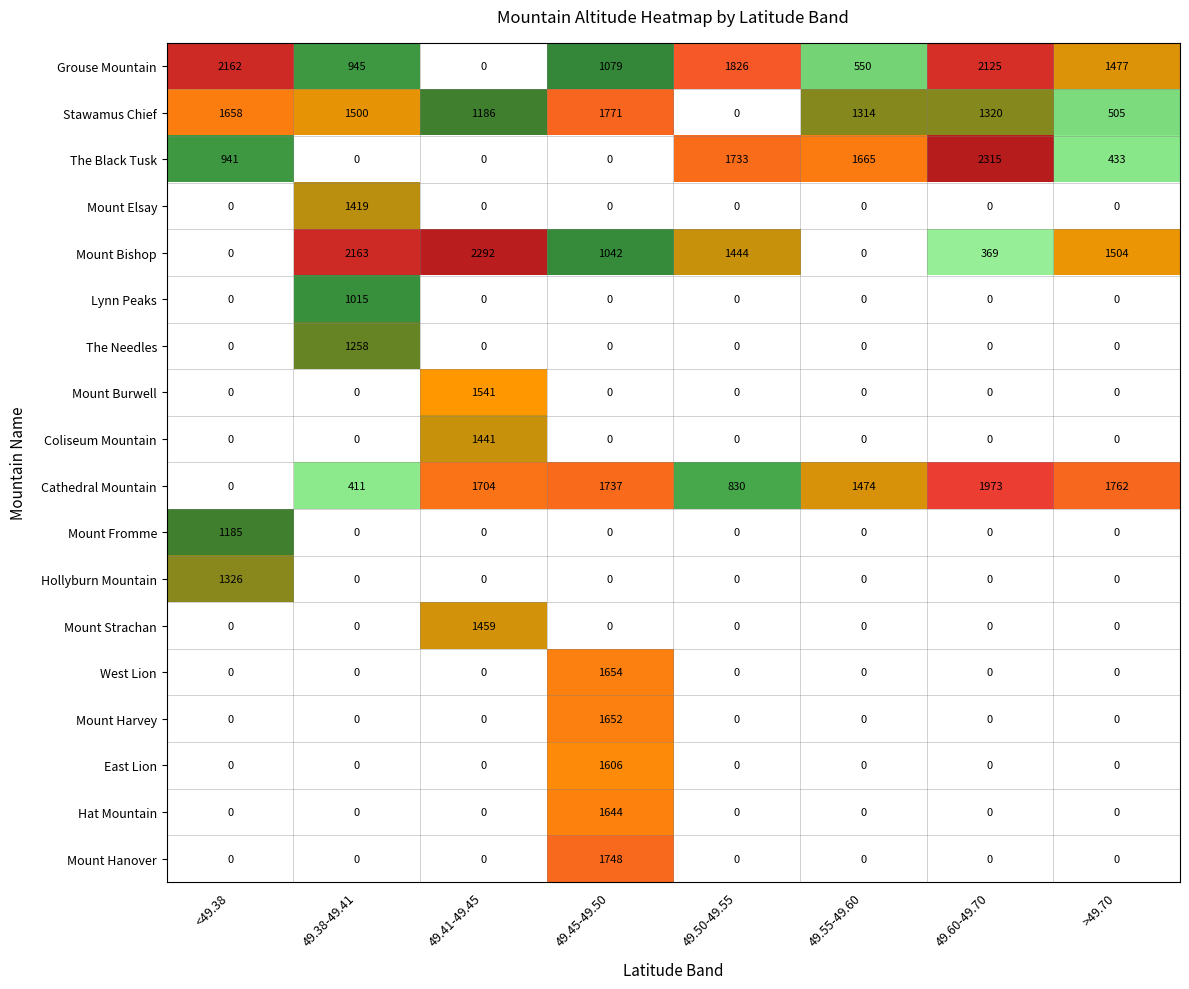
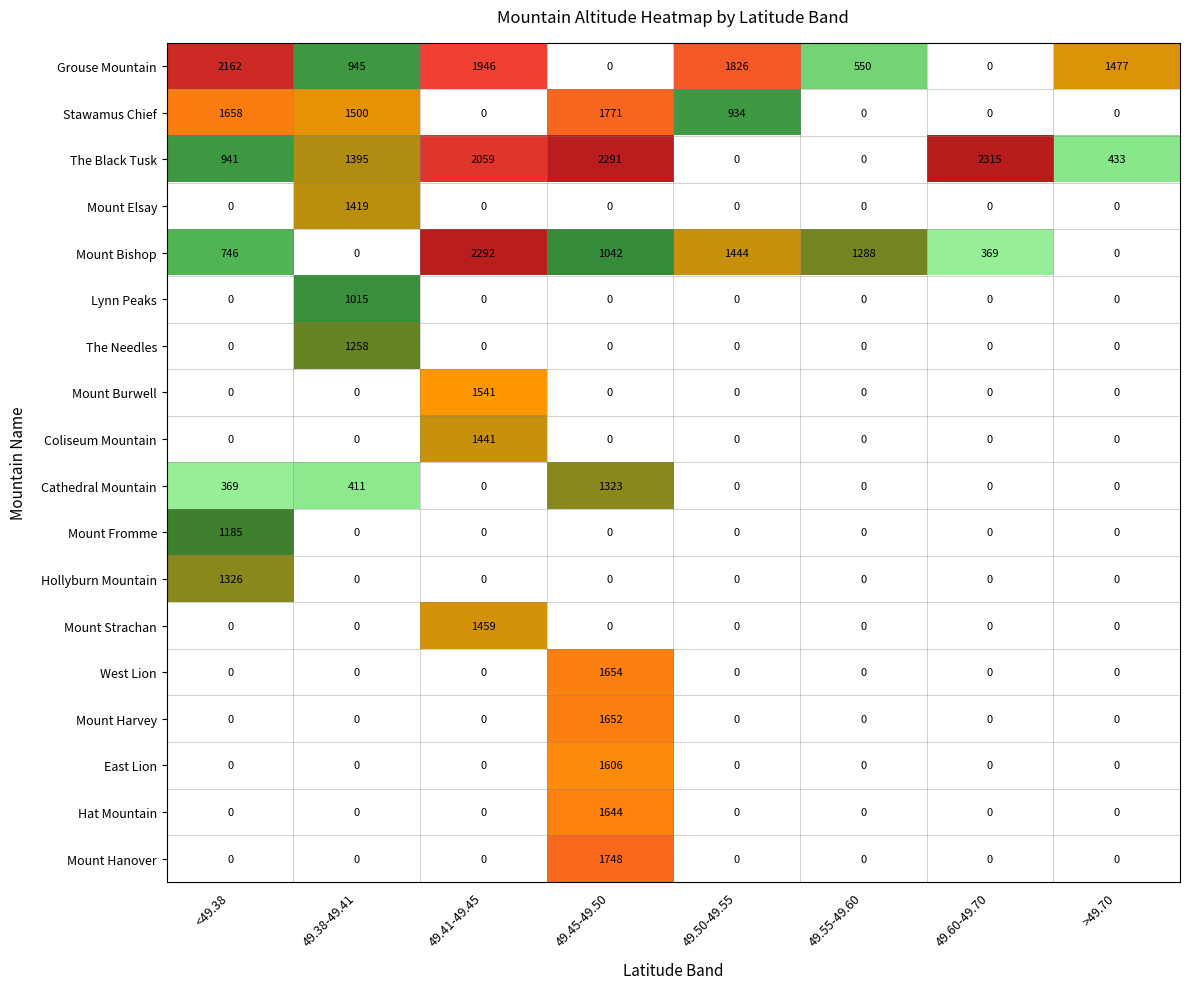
Grouse Mountain, 49.41-49.45: 0 -> 1946
Grouse Mountain, 49.45-49.50: 1079 -> 0
Grouse Mountain, 49.60-49.70: 2125 -> 0
Stawamus Chief, 49.41-49.45: 1186 -> 0
Stawamus Chief, 49.50-49.55: 0 -> 934
Stawamus Chief, 49.55-49.60: 1314 -> 0
Stawamus Chief, 49.60-49.70: 1320 -> 0
Stawamus Chief, >49.70: 505 -> 0
The Black Tusk, 49.38-49.41: 0 -> 1395
The Black Tusk, 49.41-49.45: 0 -> 2059
The Black Tusk, 49.45-49.50: 0 -> 2291
The Black Tusk, 49.50-49.55: 1733 -> 0
The Black Tusk, 49.55-49.60: 1665 -> 0
Mount Bishop, <49.38: 0 -> 746
Mount Bishop, 49.38-49.41: 2163 -> 0
Mount Bishop, 49.55-49.60: 0 -> 1288
Mount Bishop, >49.70: 1504 -> 0
Cathedral Mountain, <49.38: 0 -> 369
Cathedral Mountain, 49.41-49.45: 1704 -> 0
Cathedral Mountain, 49.45-49.50: 1737 -> 1323
Cathedral Mountain, 49.50-49.55: 830 -> 0
Cathedral Mountain, 49.55-49.60: 1474 -> 0
Cathedral Mountain, 49.60-49.70: 1973 -> 0
Cathedral Mountain, >49.70: 1762 -> 0
